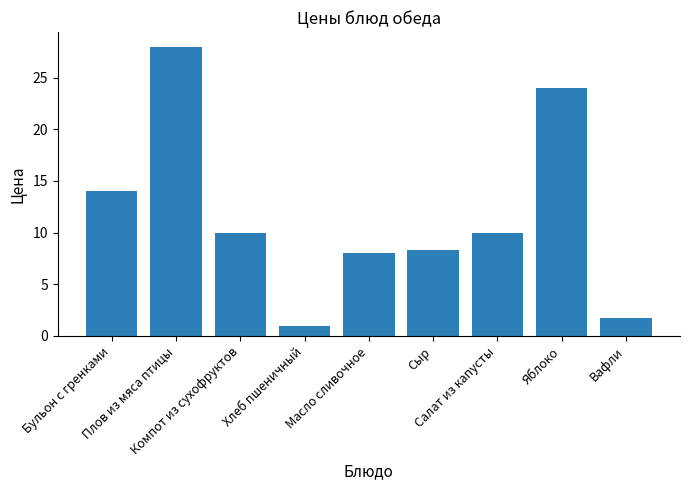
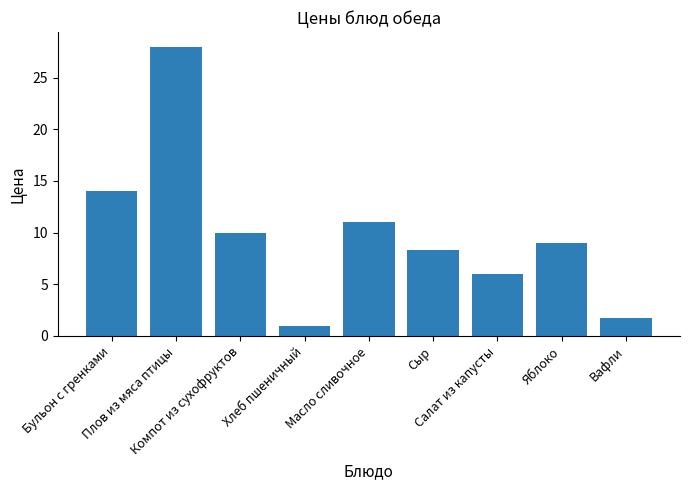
Масло сливочное: 8 -> 11
Салат из капусты: 10 -> 6
Яблоко: 24 -> 9
